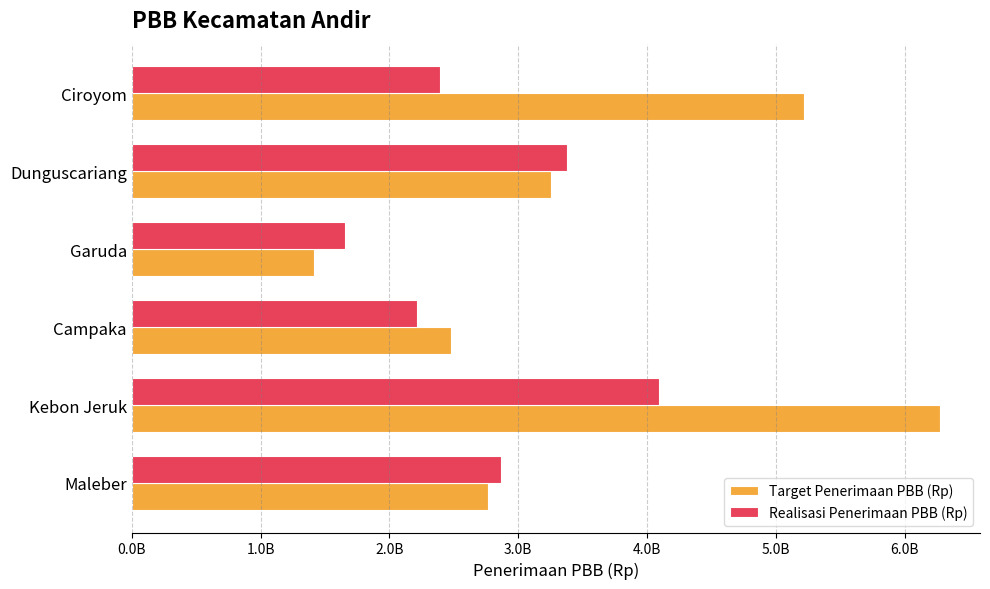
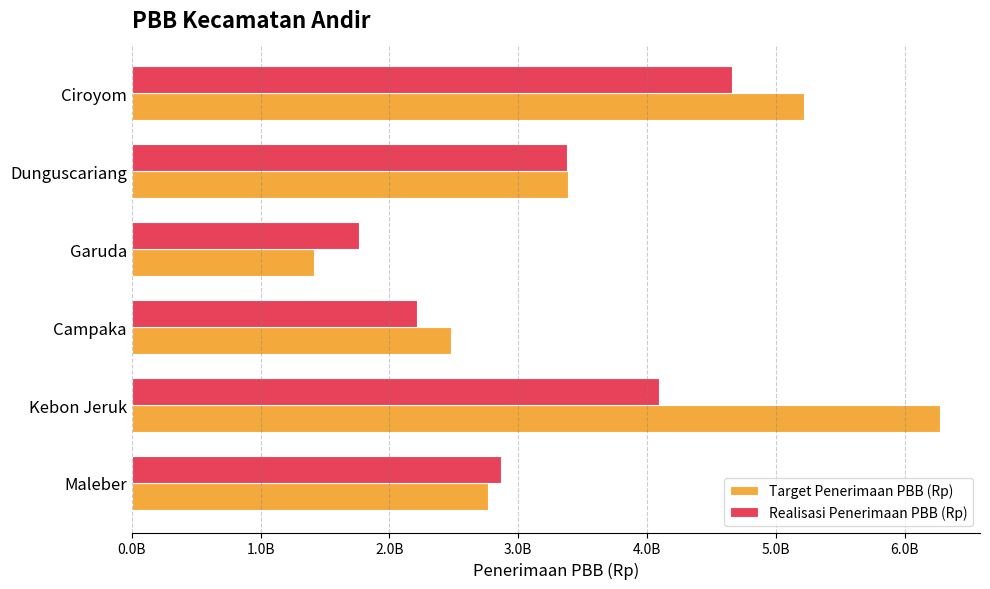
Realisasi Penerimaan PBB (Rp), Ciroyom: 2390000000 -> 4660000000
Target Penerimaan PBB (Rp), Dunguscariang: 3260000000 -> 3390000000
Realisasi Penerimaan PBB (Rp), Garuda: 1650000000 -> 1760000000
